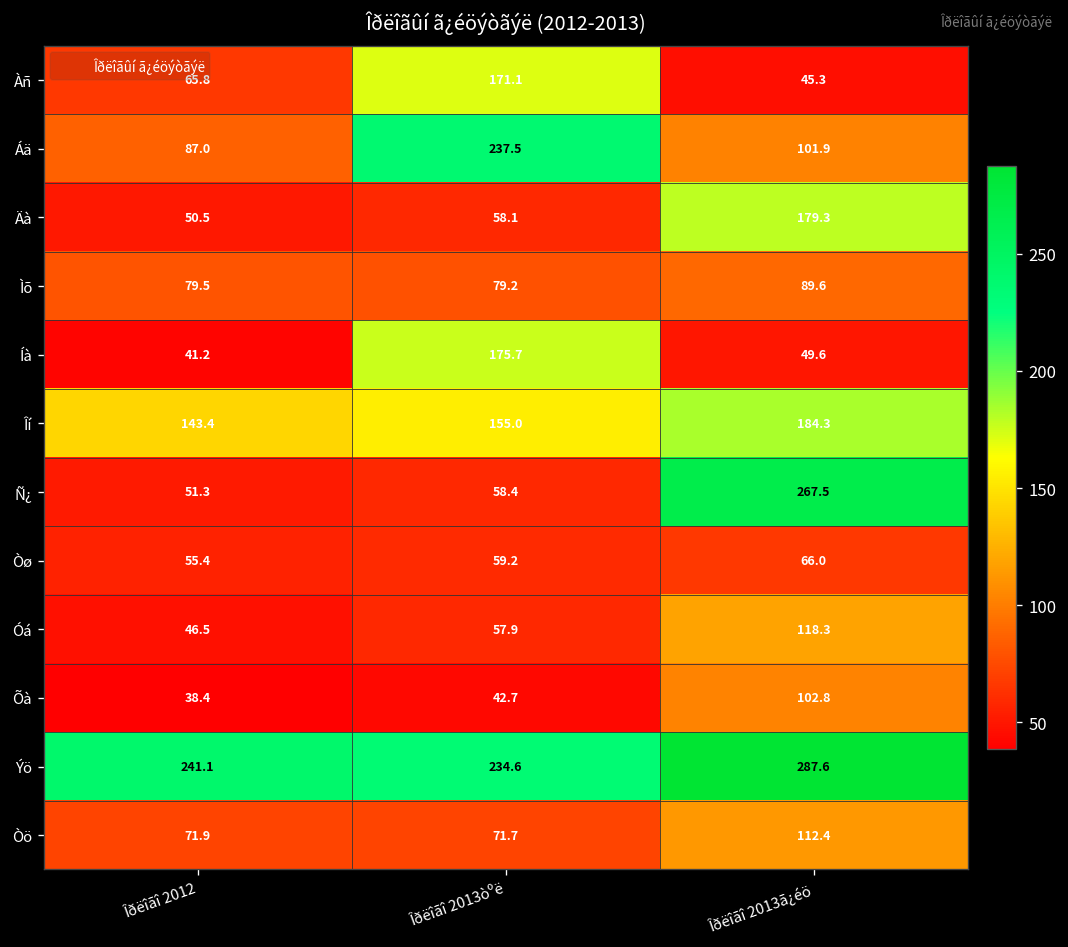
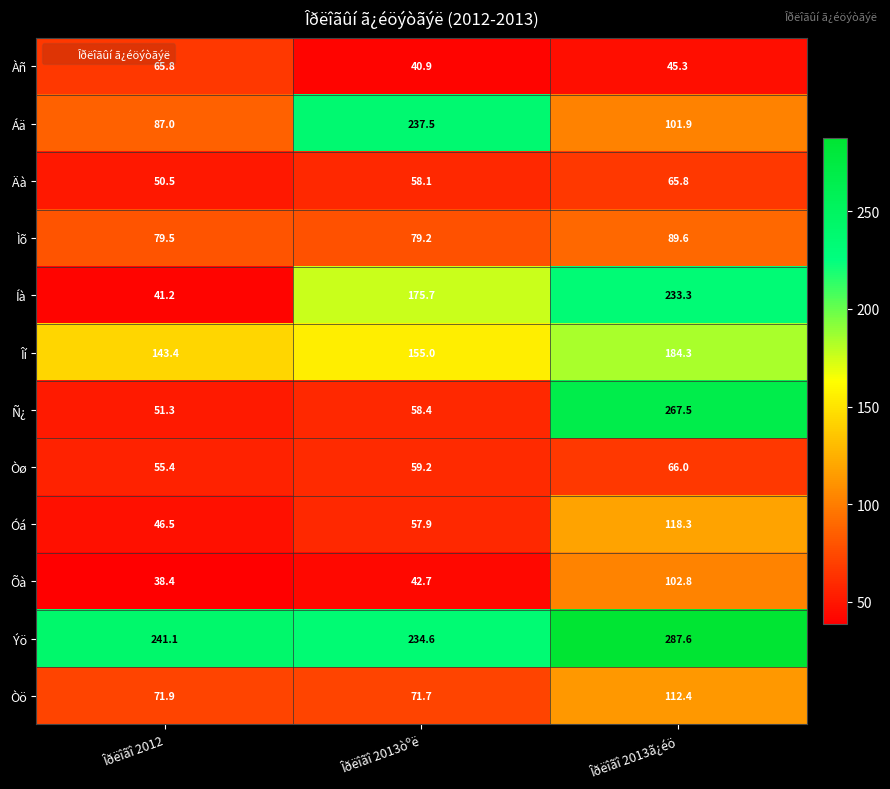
Àñ, Îðëîãî 2013òºë: 171.1 -> 40.9
Äà, Îðëîãî 2013ã¿éö: 179.3 -> 65.8
Íà, Îðëîãî 2013ã¿éö: 49.6 -> 233.3
